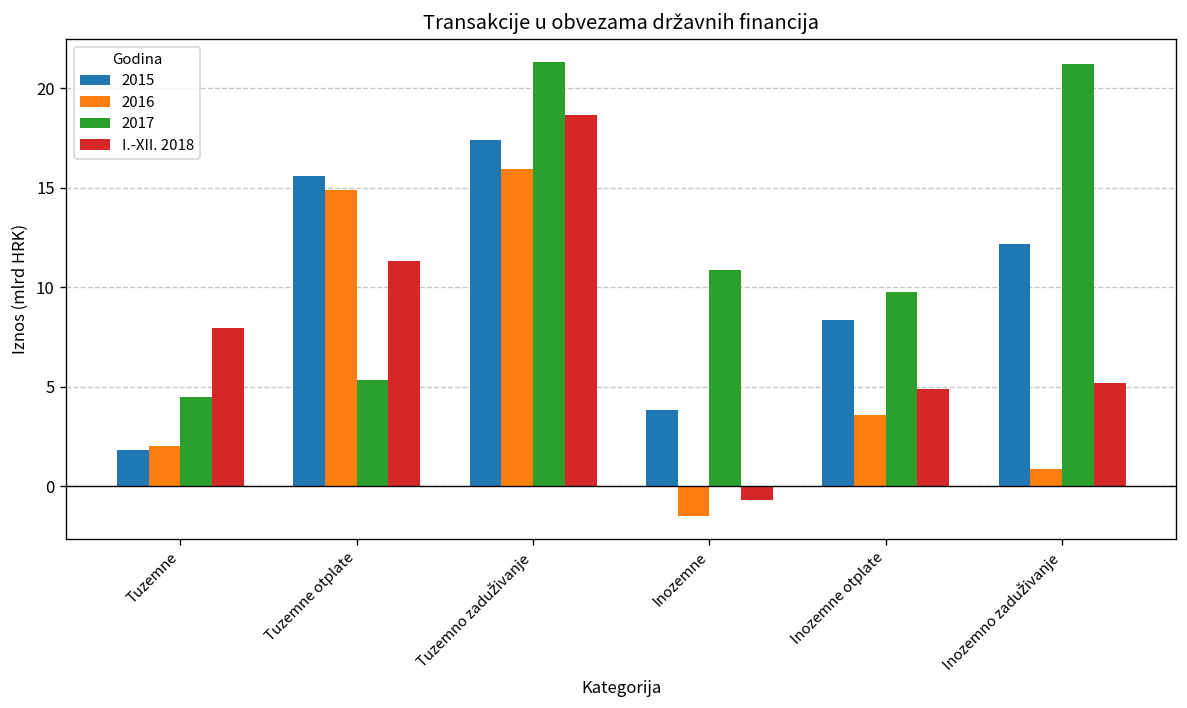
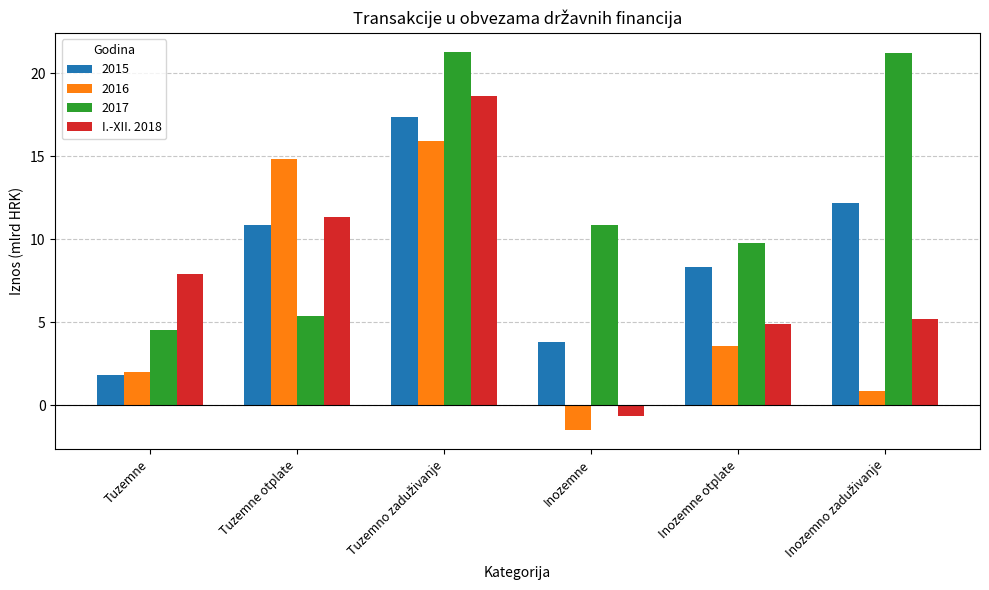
2015, Tuzemne otplate: 15.6 -> 10.9
